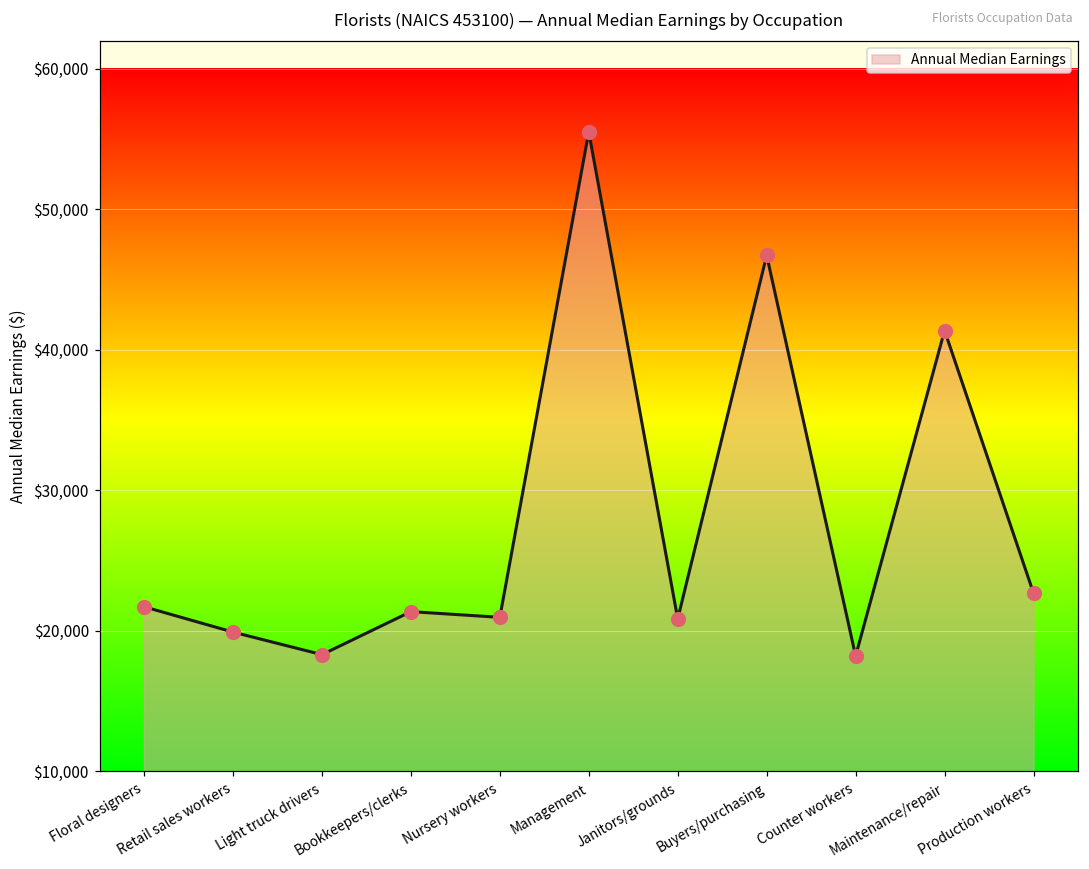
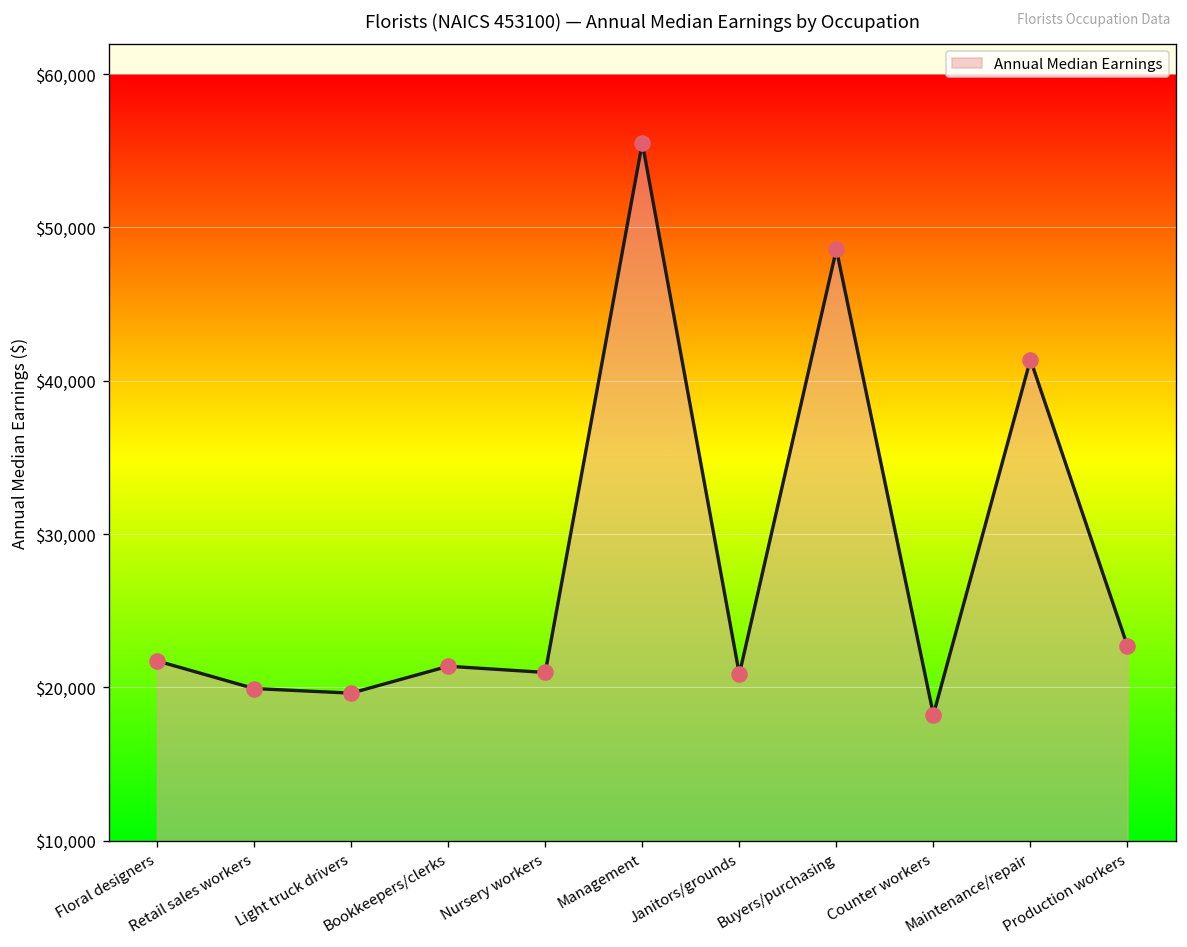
Light truck drivers: $18,300 -> $19,600
Buyers/purchasing: $46,700 -> $48,600
